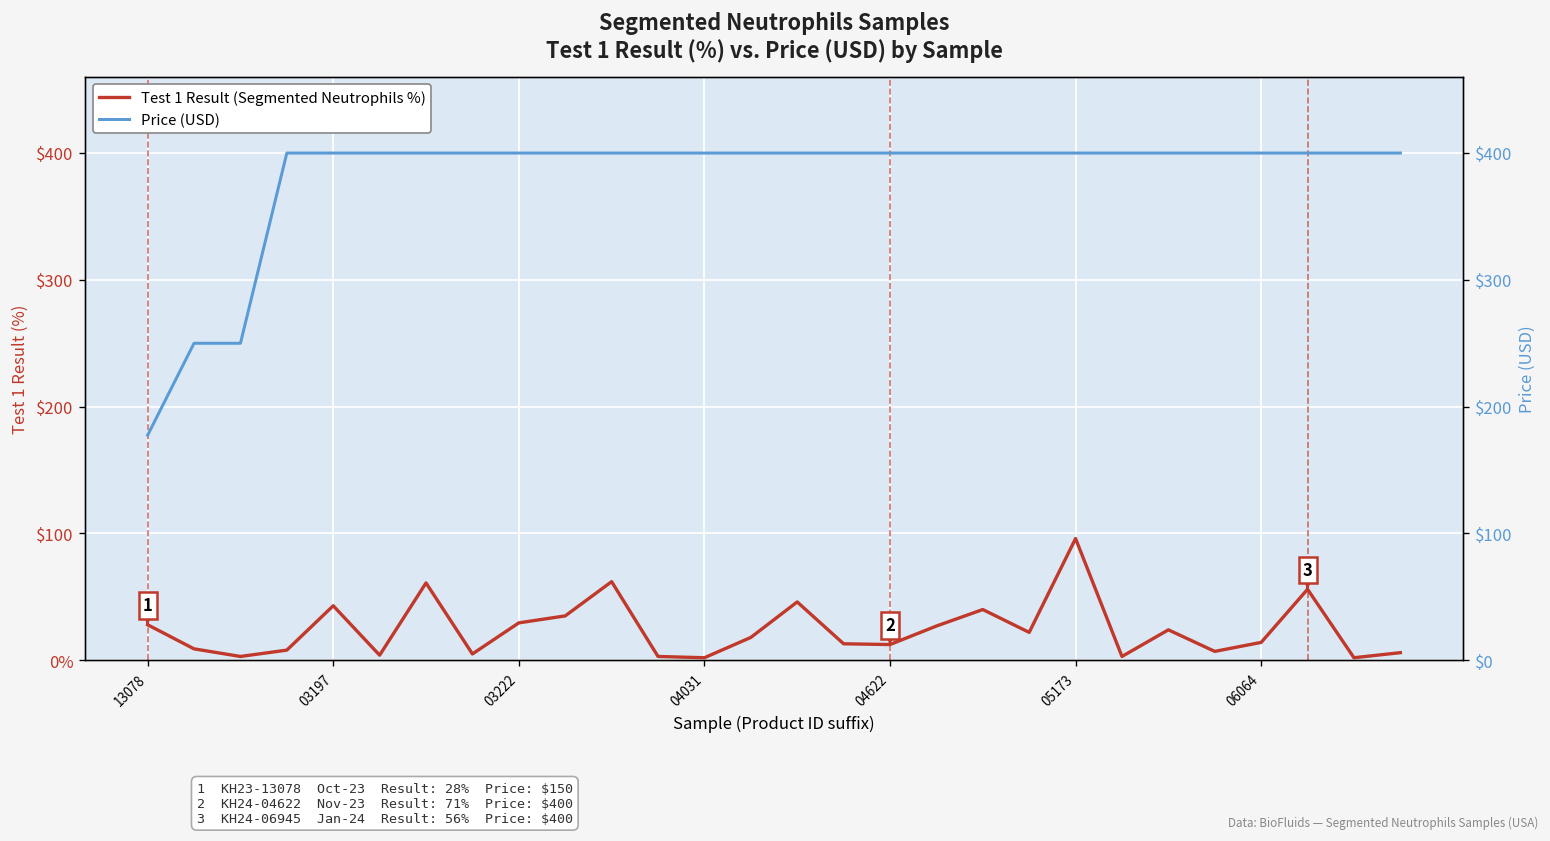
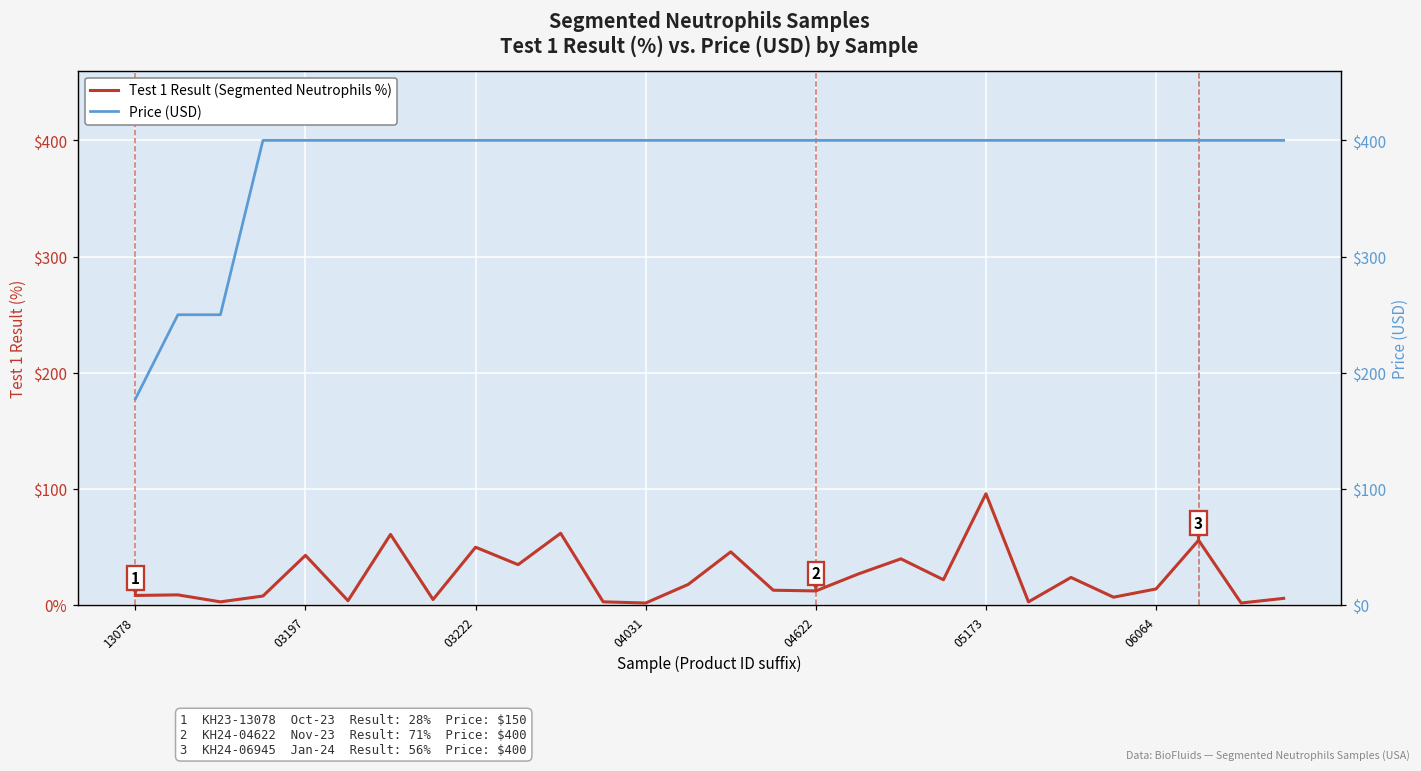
Test 1 Result (Segmented Neutrophils %), 13078: $28 -> $9
Test 1 Result (Segmented Neutrophils %), 03222: $30 -> $50
